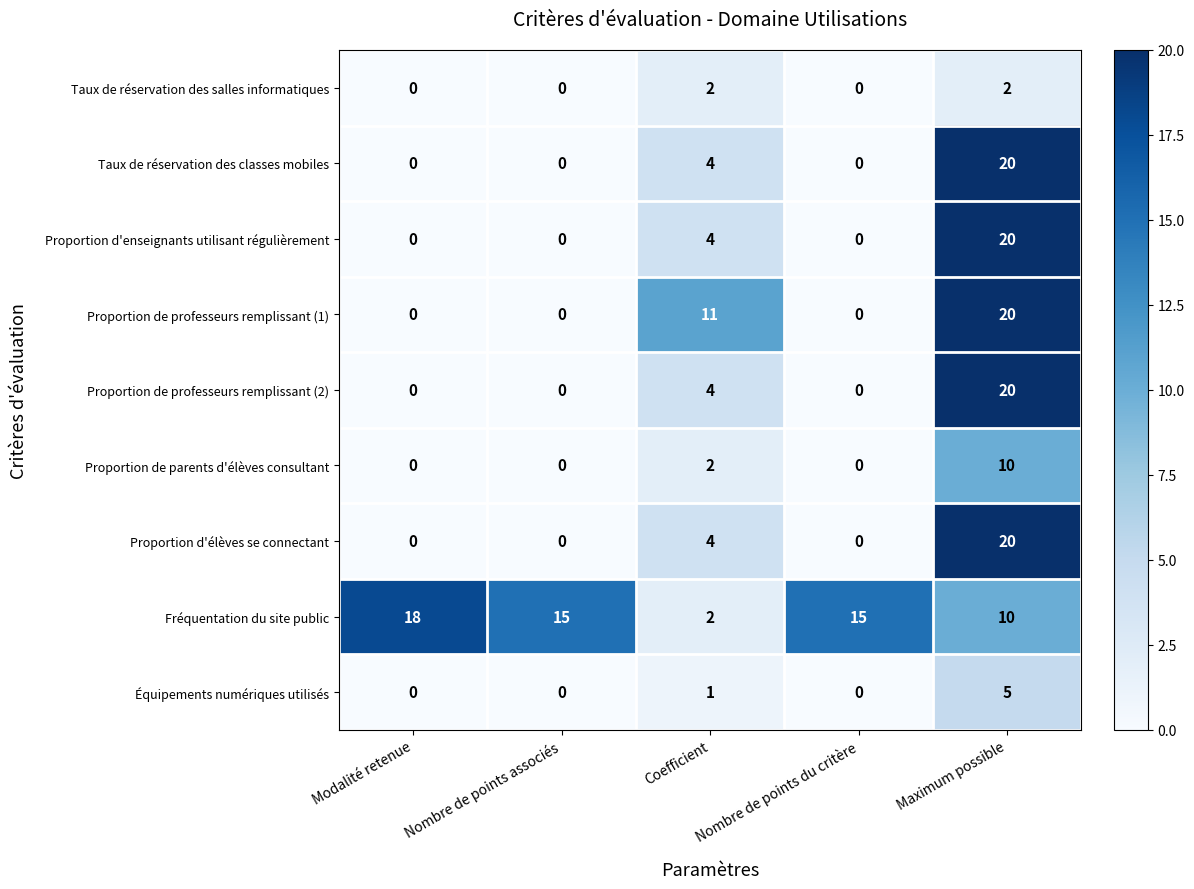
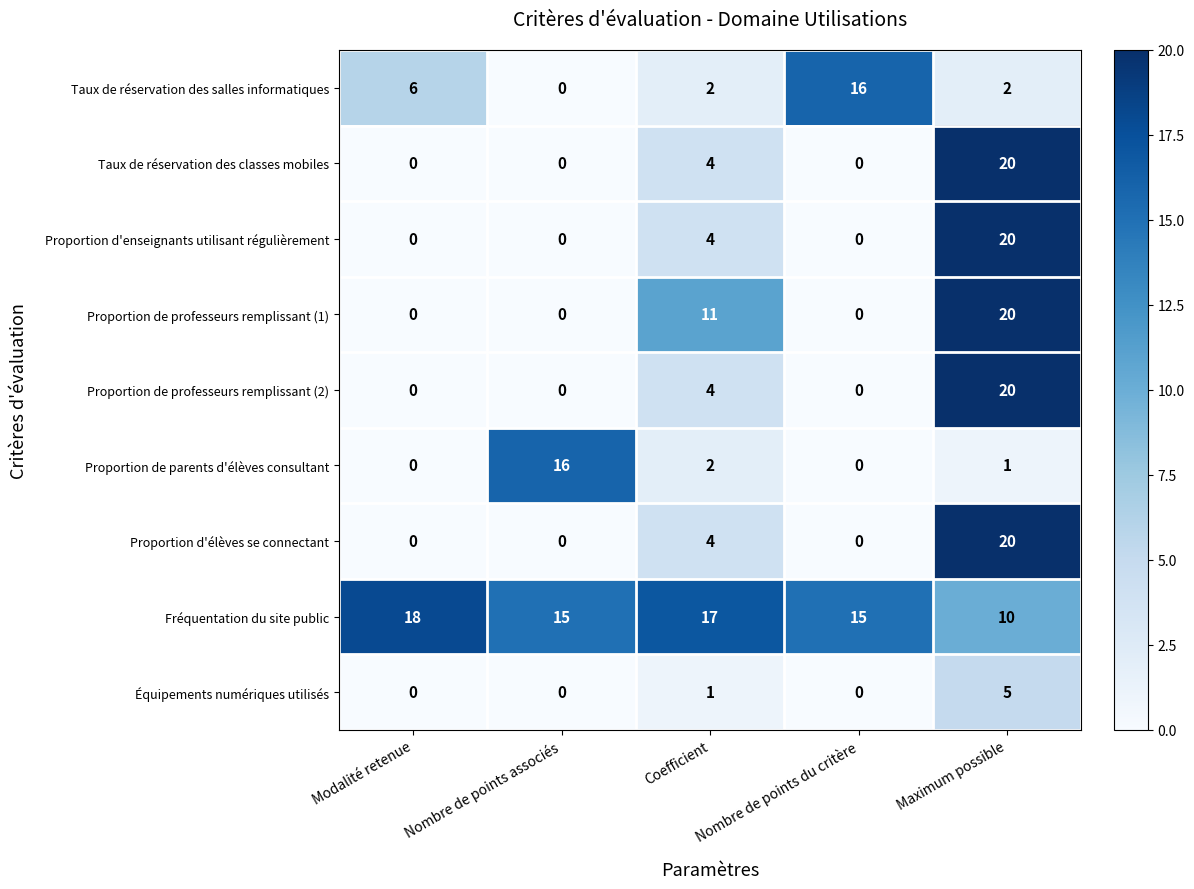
Taux de réservation des salles informatiques, Modalité retenue: 0 -> 6
Taux de réservation des salles informatiques, Nombre de points du critère: 0 -> 16
Proportion de parents d'élèves consultant, Nombre de points associés: 0 -> 16
Proportion de parents d'élèves consultant, Maximum possible: 10 -> 1
Fréquentation du site public, Coefficient: 2 -> 17
